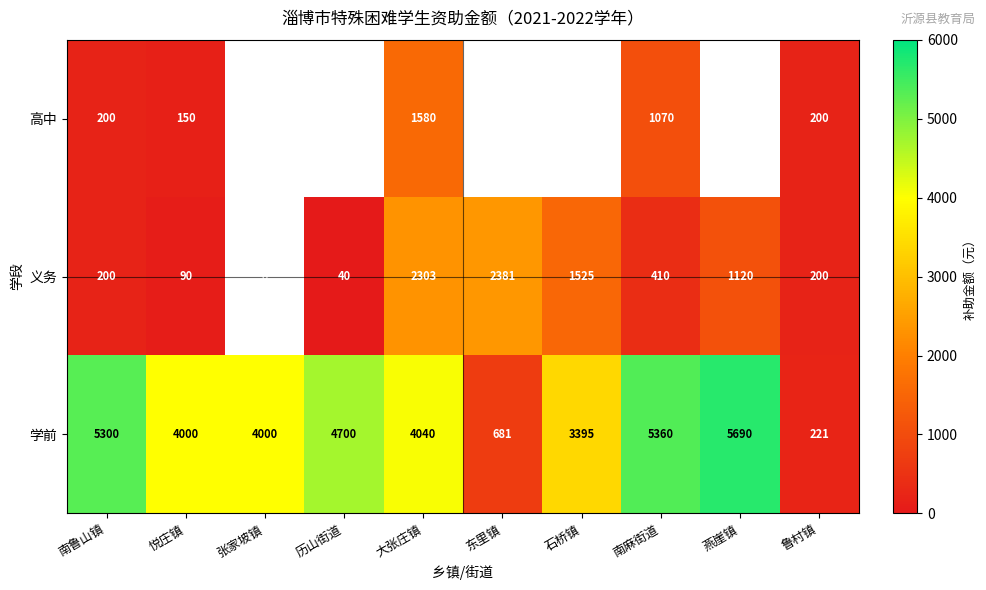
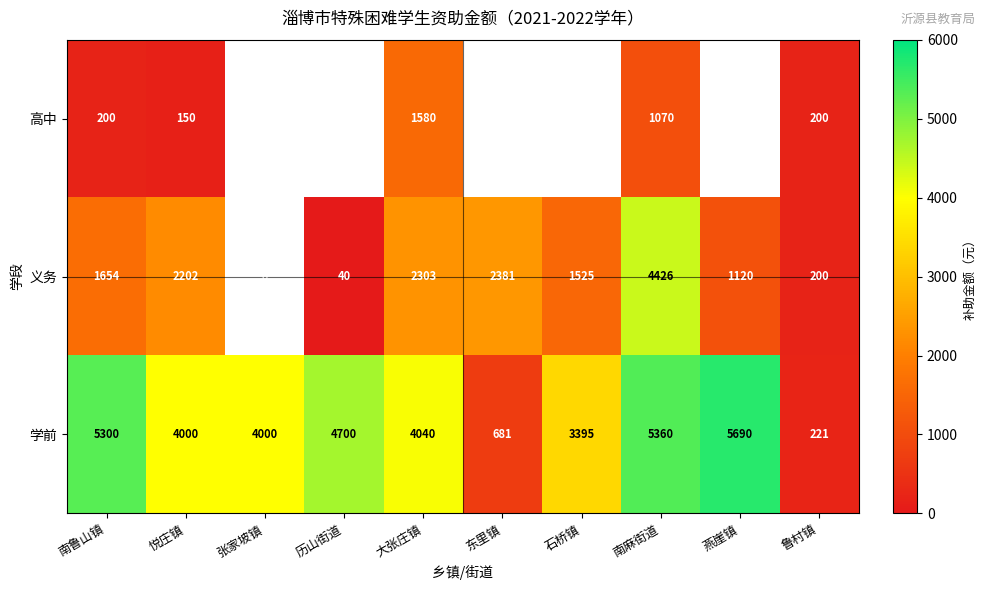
义务, 南鲁山镇: 200 -> 1654
义务, 悦庄镇: 90 -> 2202
义务, 南麻街道: 410 -> 4426
